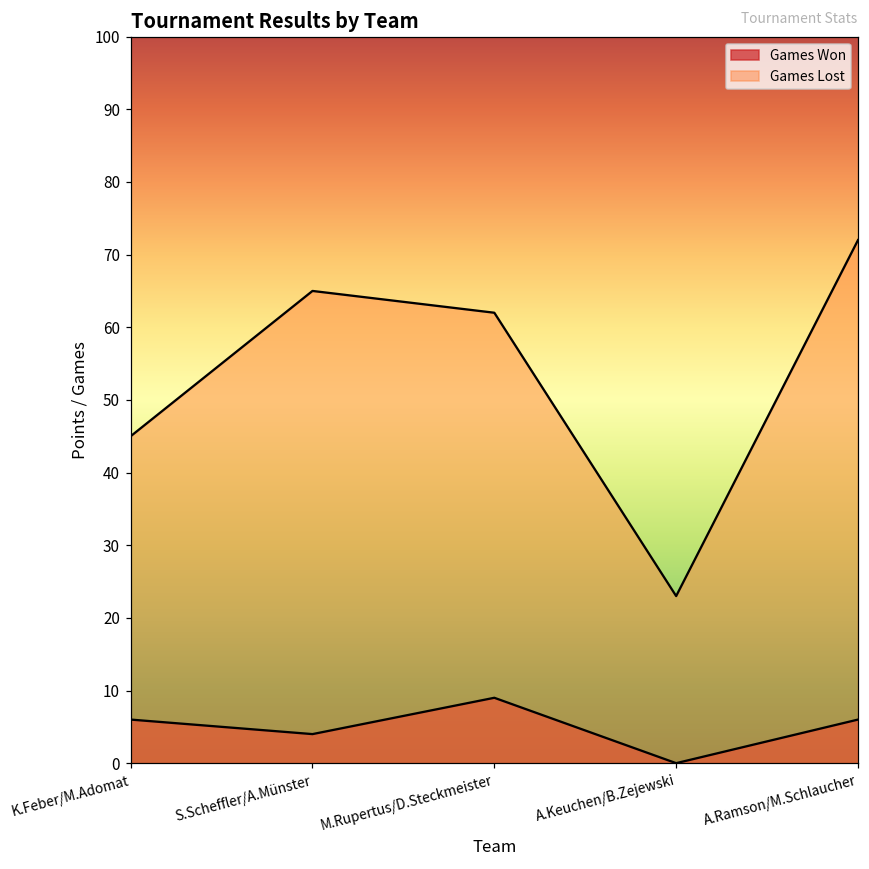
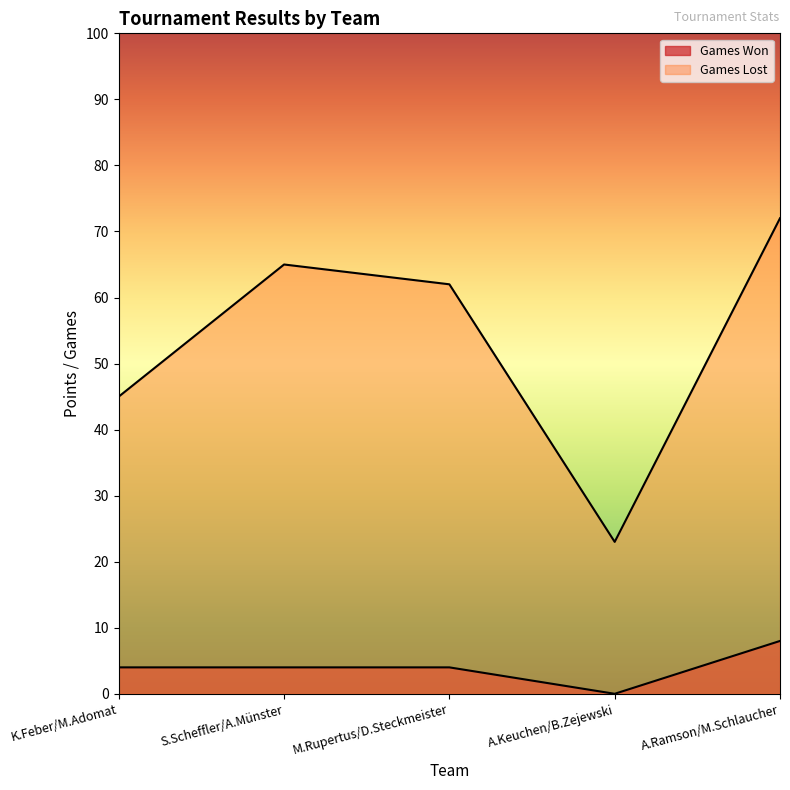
Games Won, K.Feber/M.Adomat: 6 -> 4
Games Won, M.Rupertus/D.Steckmeister: 9 -> 4
Games Won, A.Ramson/M.Schlaucher: 6 -> 8
